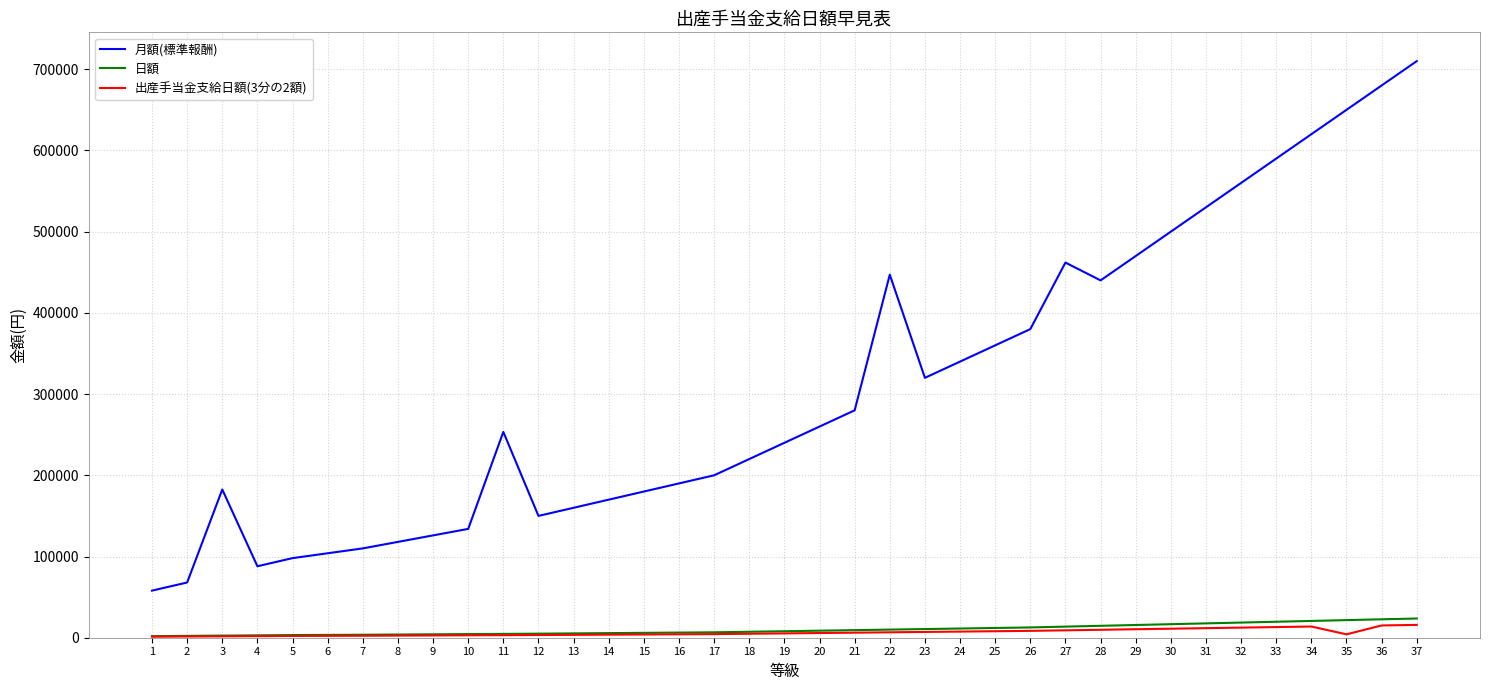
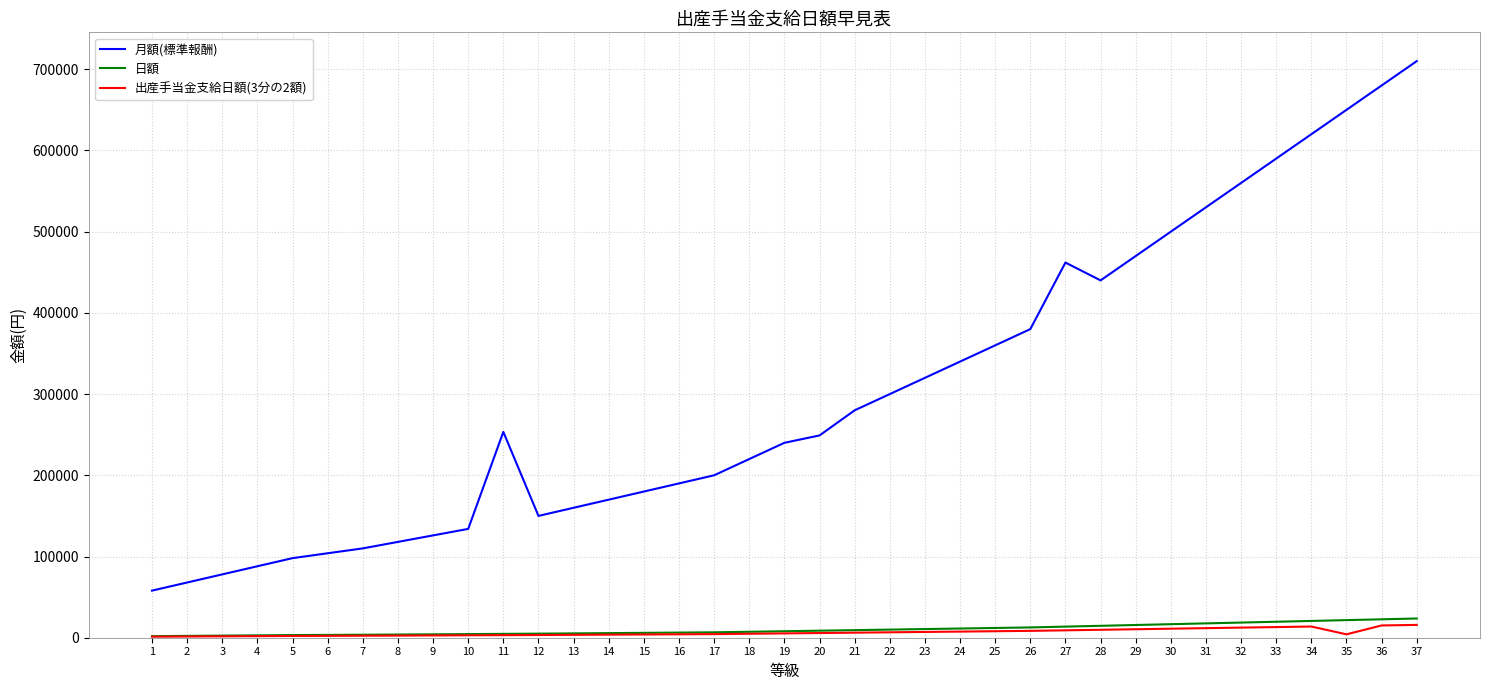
月額(標準報酬), 3: 180000 -> 80000
月額(標準報酬), 20: 260000 -> 250000
月額(標準報酬), 22: 450000 -> 300000
